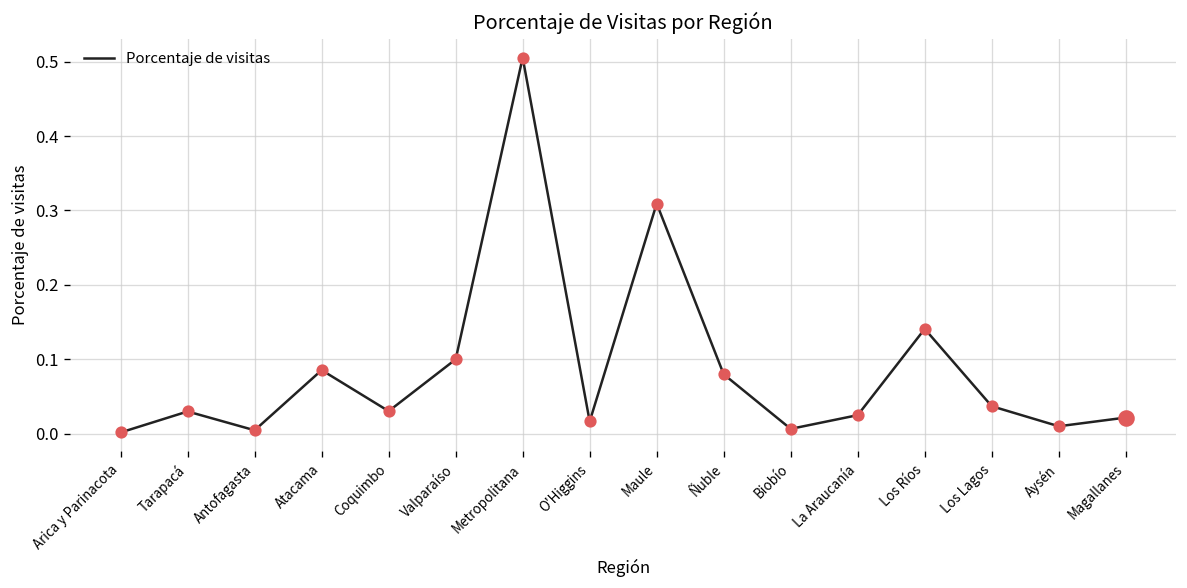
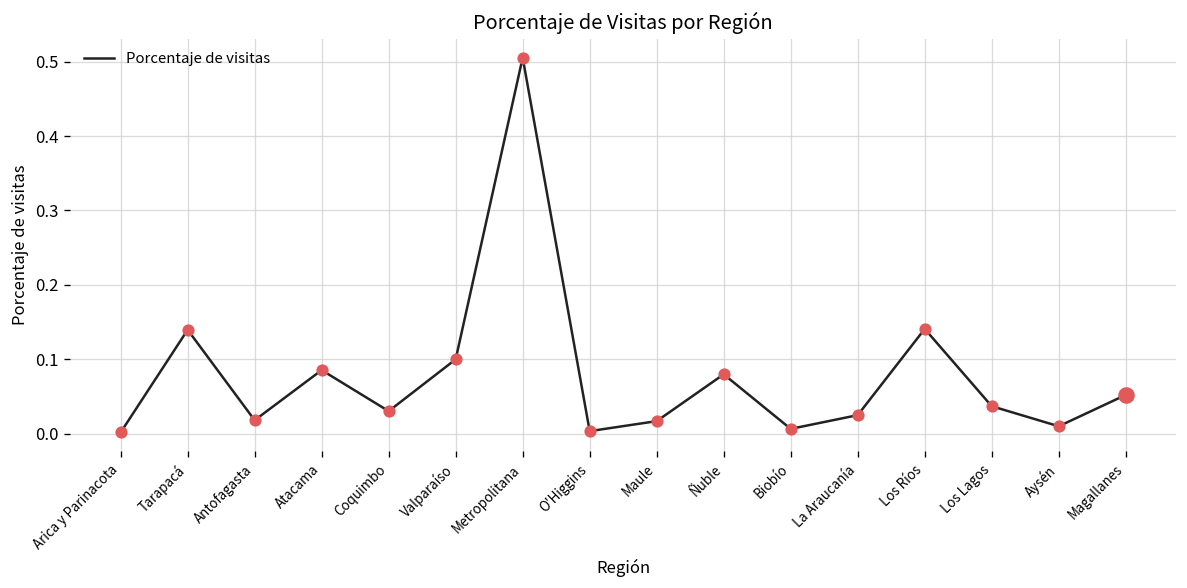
Porcentaje de visitas, Tarapacá: 0.03 -> 0.14
Porcentaje de visitas, Antofagasta: 0.00 -> 0.02
Porcentaje de visitas, O'Higgins: 0.02 -> 0.00
Porcentaje de visitas, Maule: 0.31 -> 0.02
Porcentaje de visitas, Magallanes: 0.02 -> 0.05
